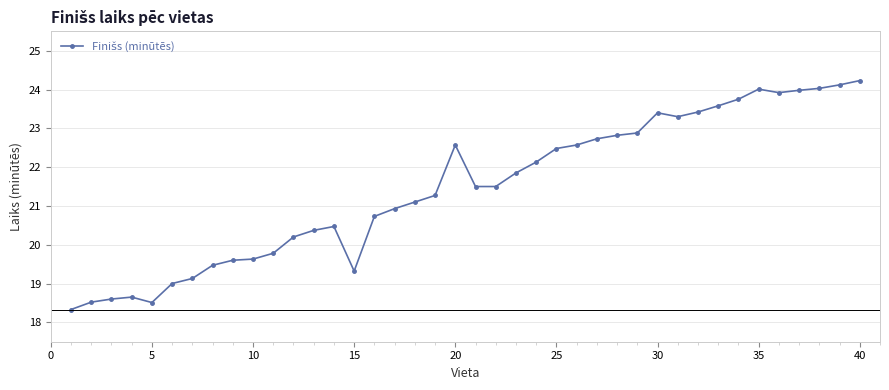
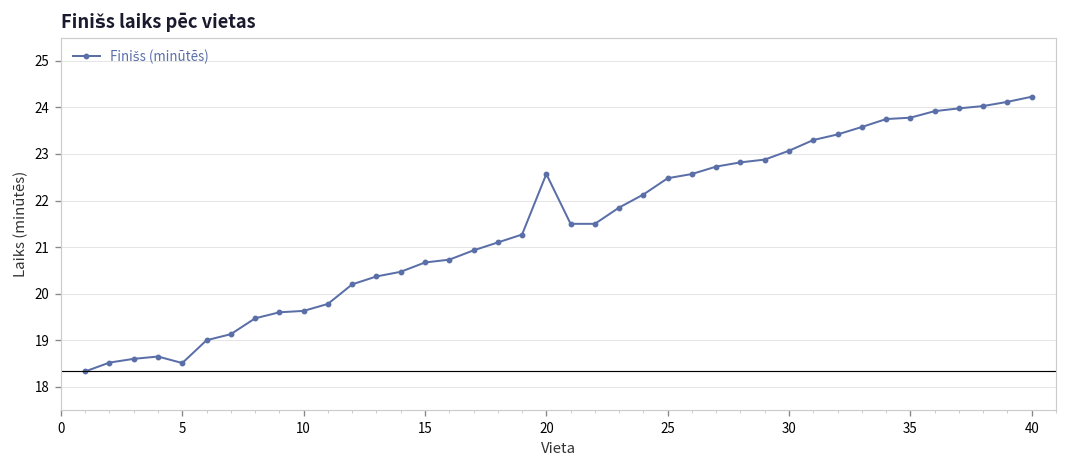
15: 19.3 -> 20.7
30: 23.4 -> 23.1
35: 24.0 -> 23.8
